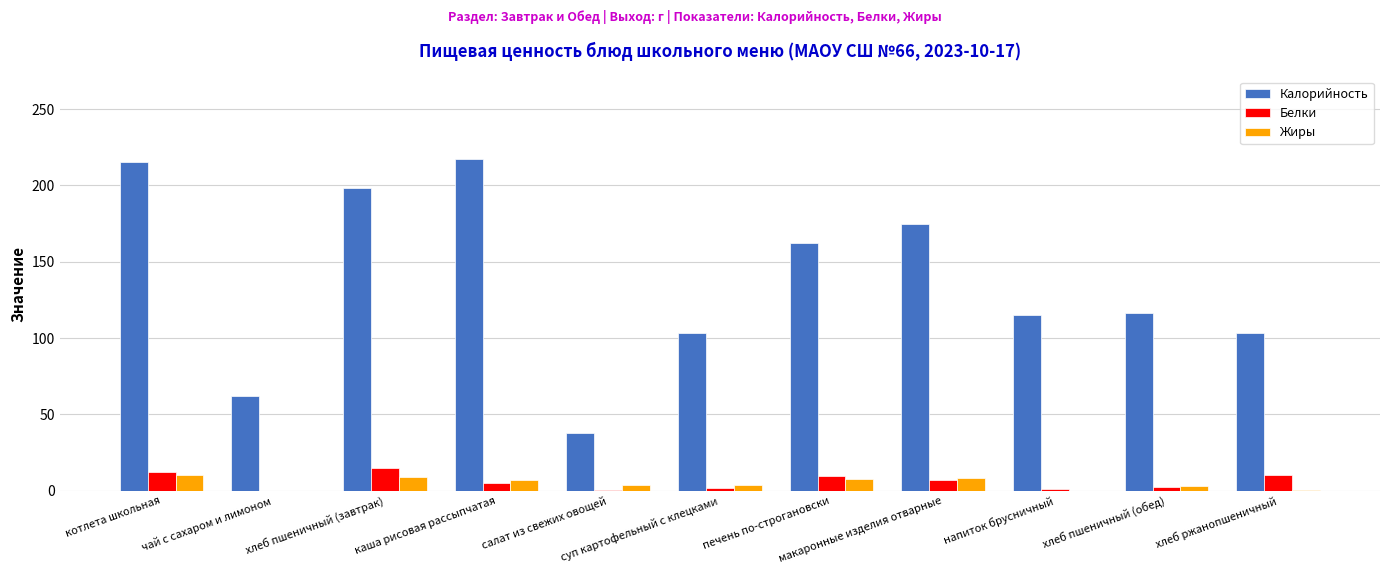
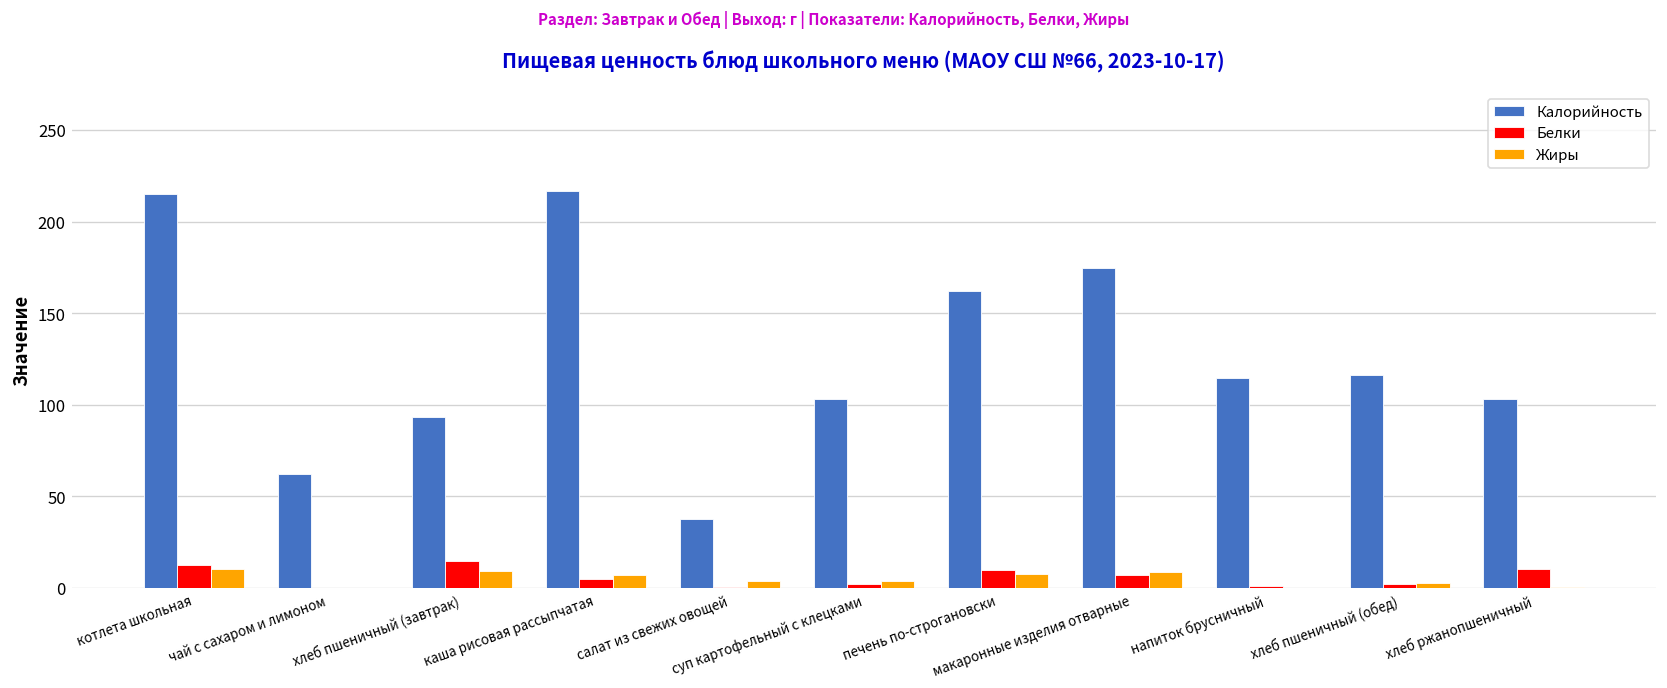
Калорийность, хлеб пшеничный (завтрак): 198 -> 93
